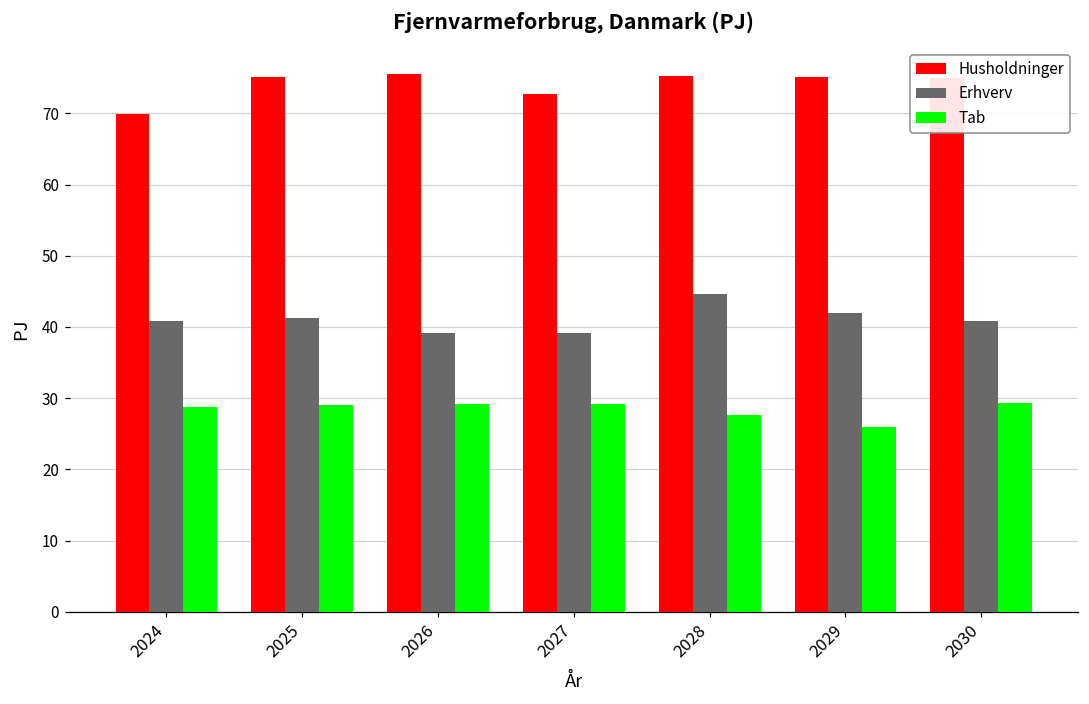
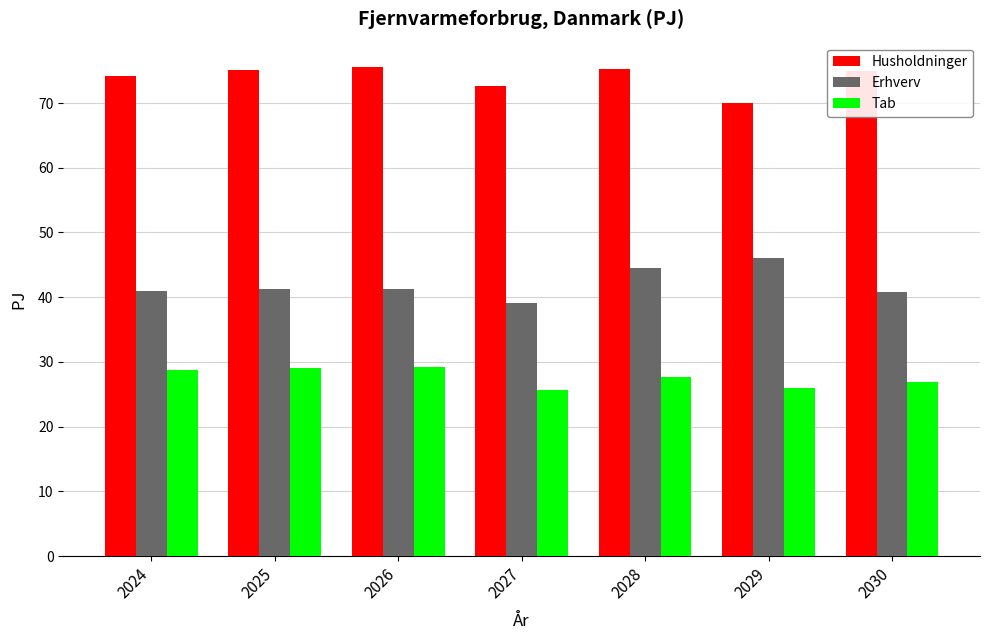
Husholdninger, 2024: 70 -> 74
Erhverv, 2026: 39 -> 41
Tab, 2027: 29 -> 26
Husholdninger, 2029: 75 -> 70
Erhverv, 2029: 42 -> 46
Tab, 2030: 29 -> 27
